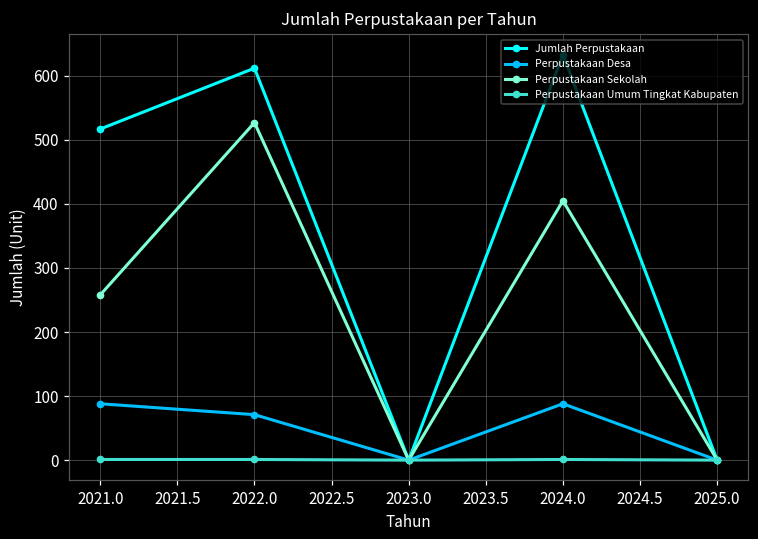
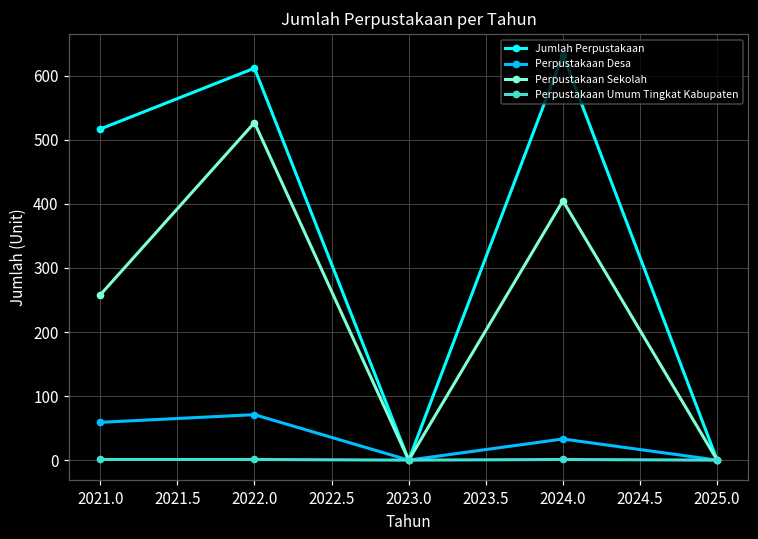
Perpustakaan Desa, 2021.0: 90 -> 60
Perpustakaan Desa, 2024.0: 90 -> 30
